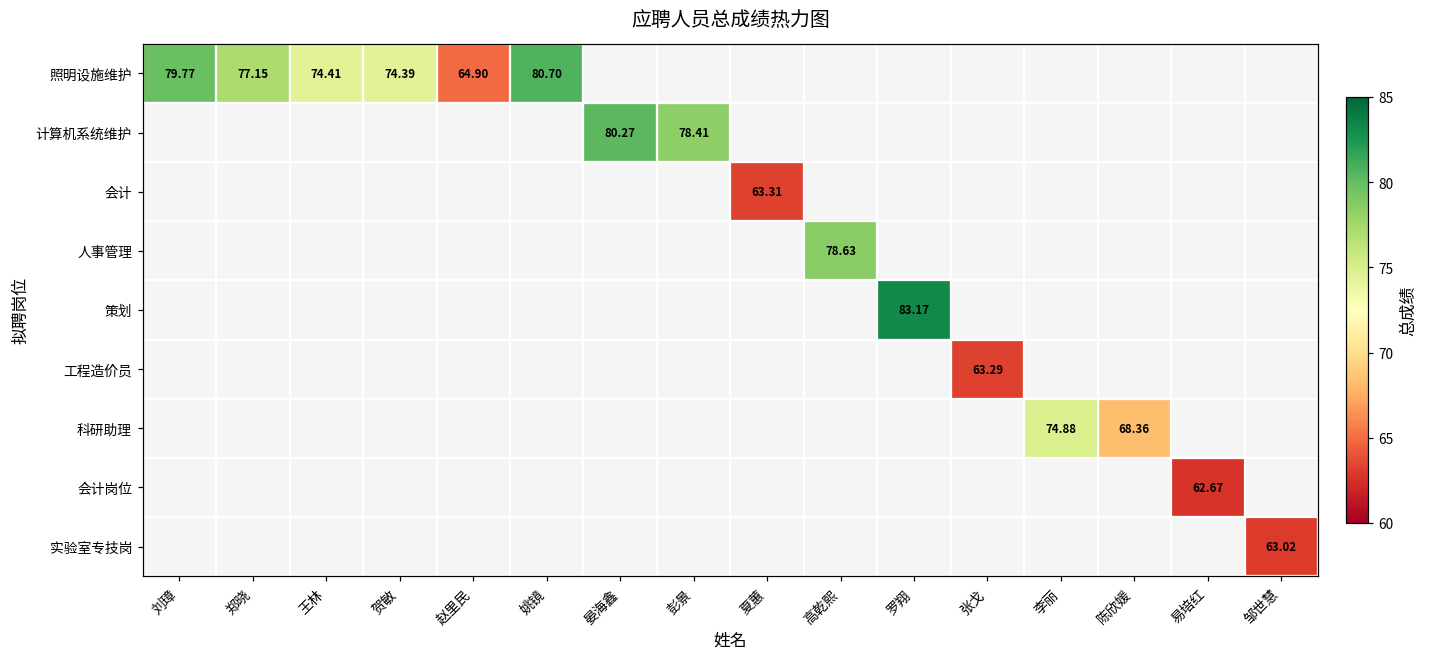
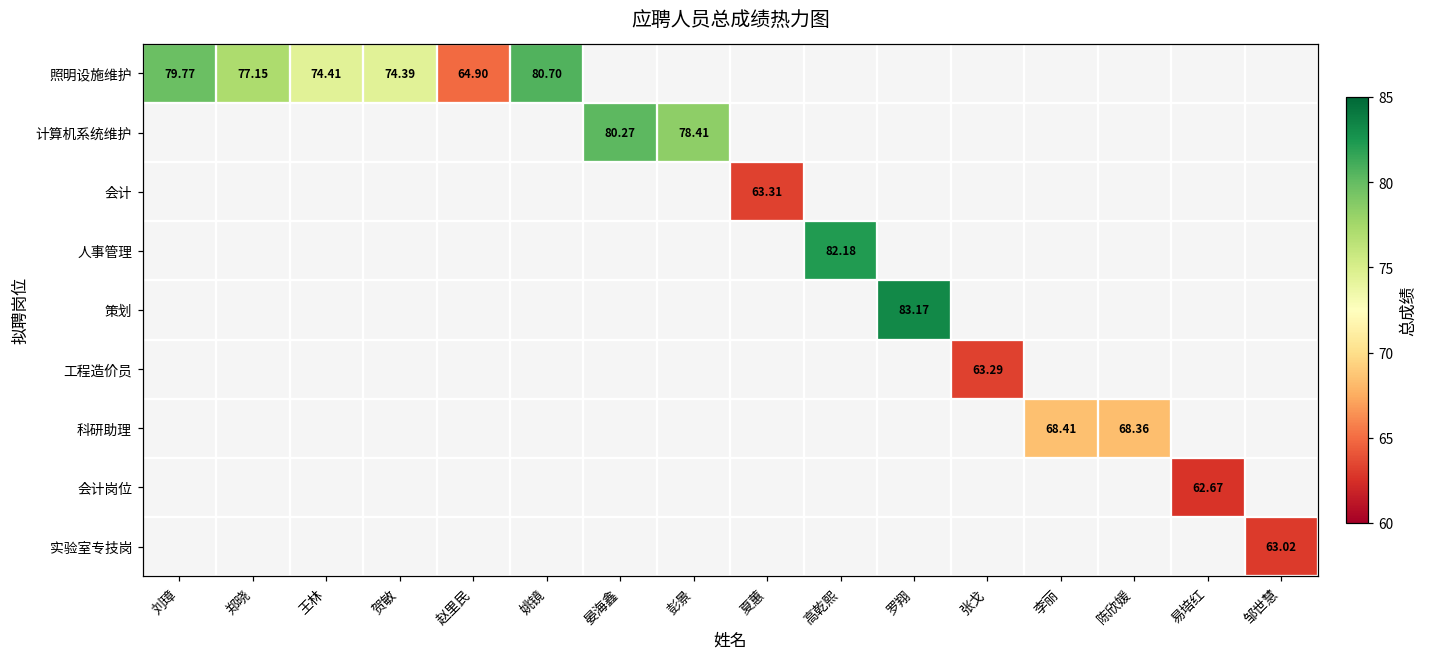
人事管理, 高乾熙: 78.63 -> 82.18
科研助理, 李丽: 74.88 -> 68.41
